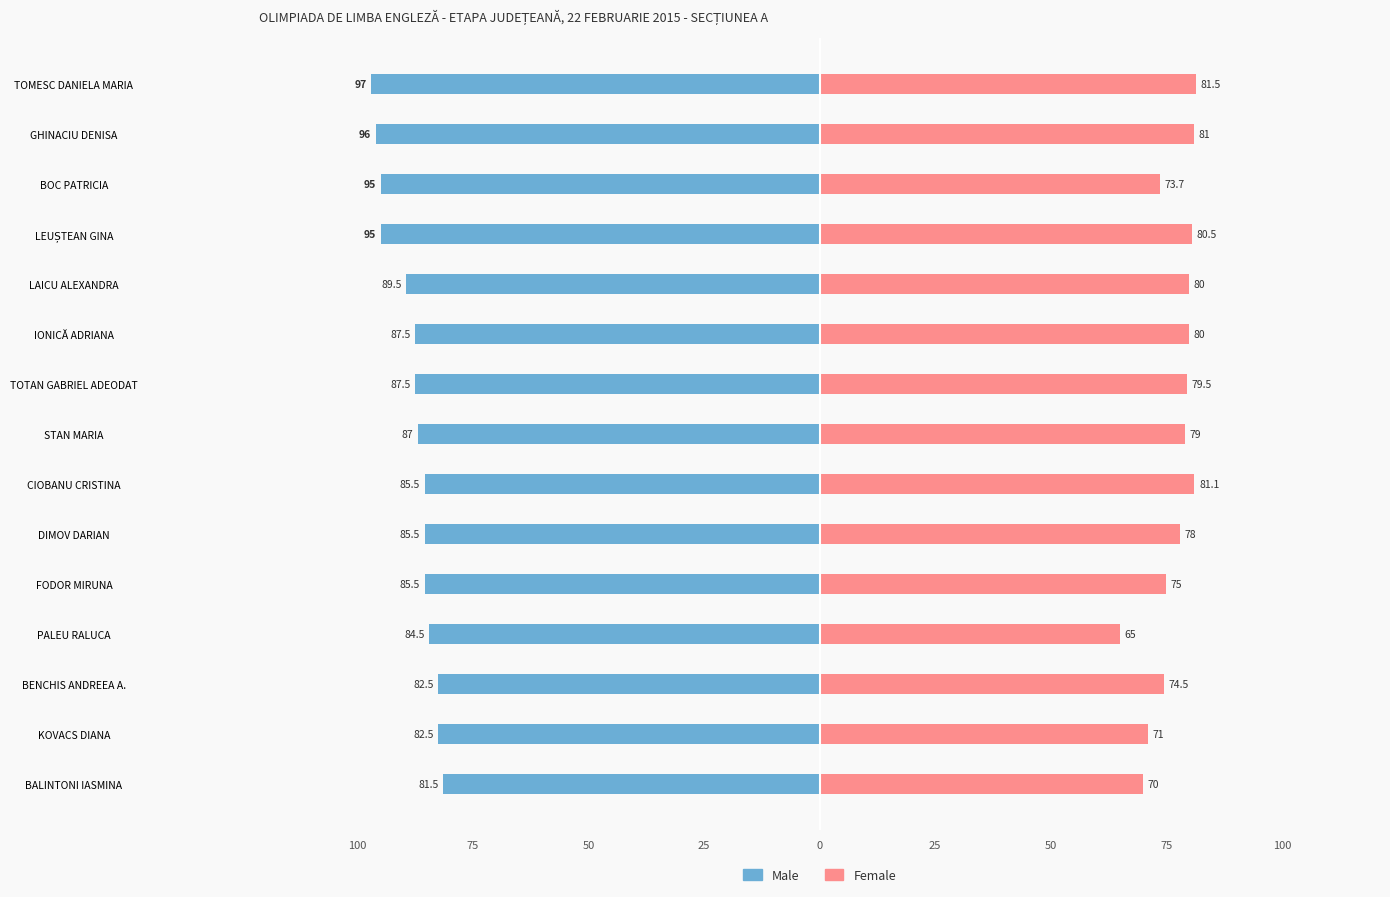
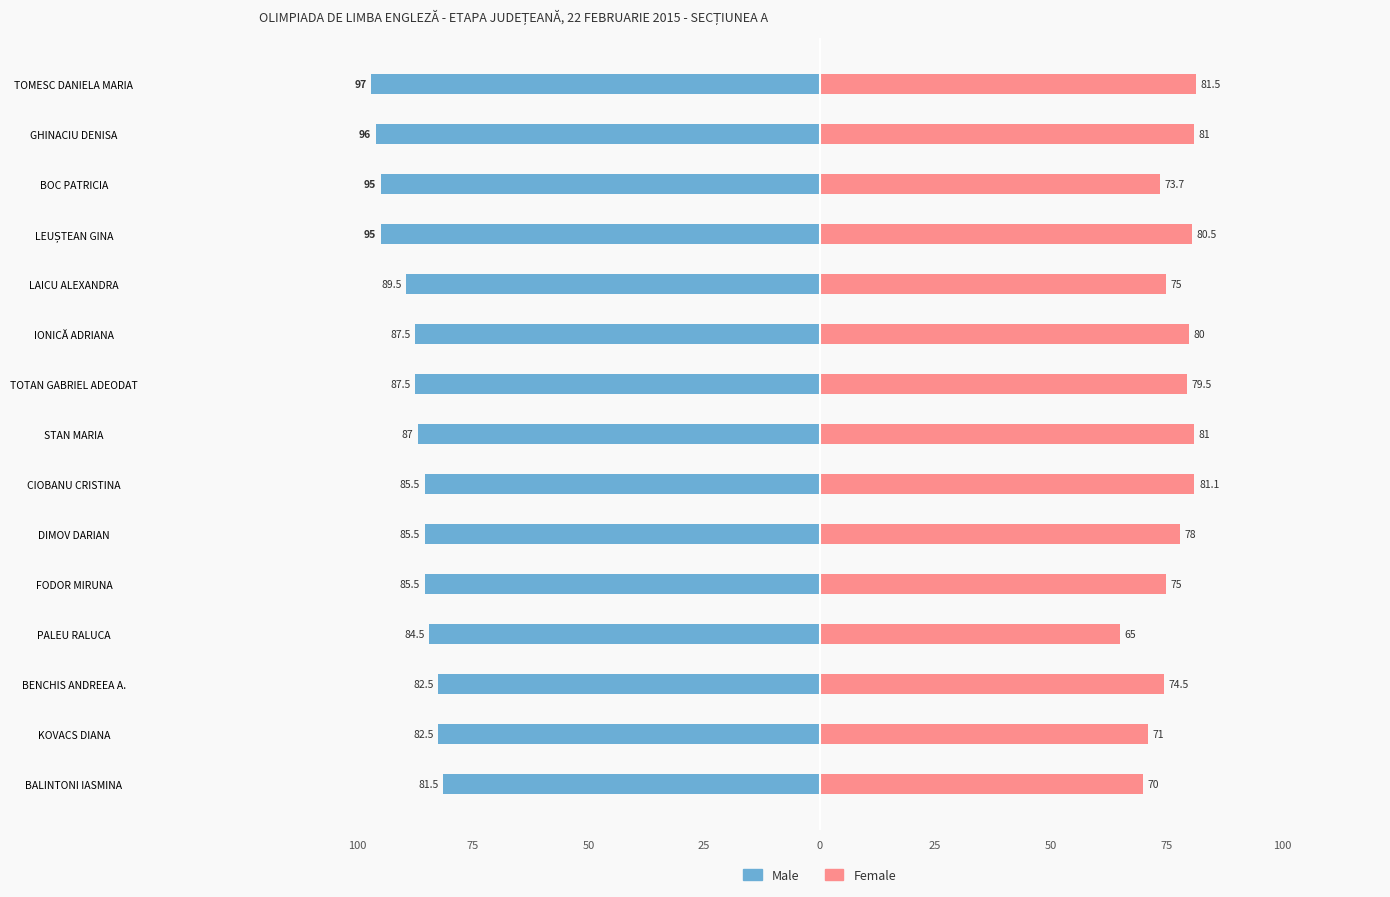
Female, LAICU ALEXANDRA: 80 -> 75
Female, STAN MARIA: 79 -> 81
